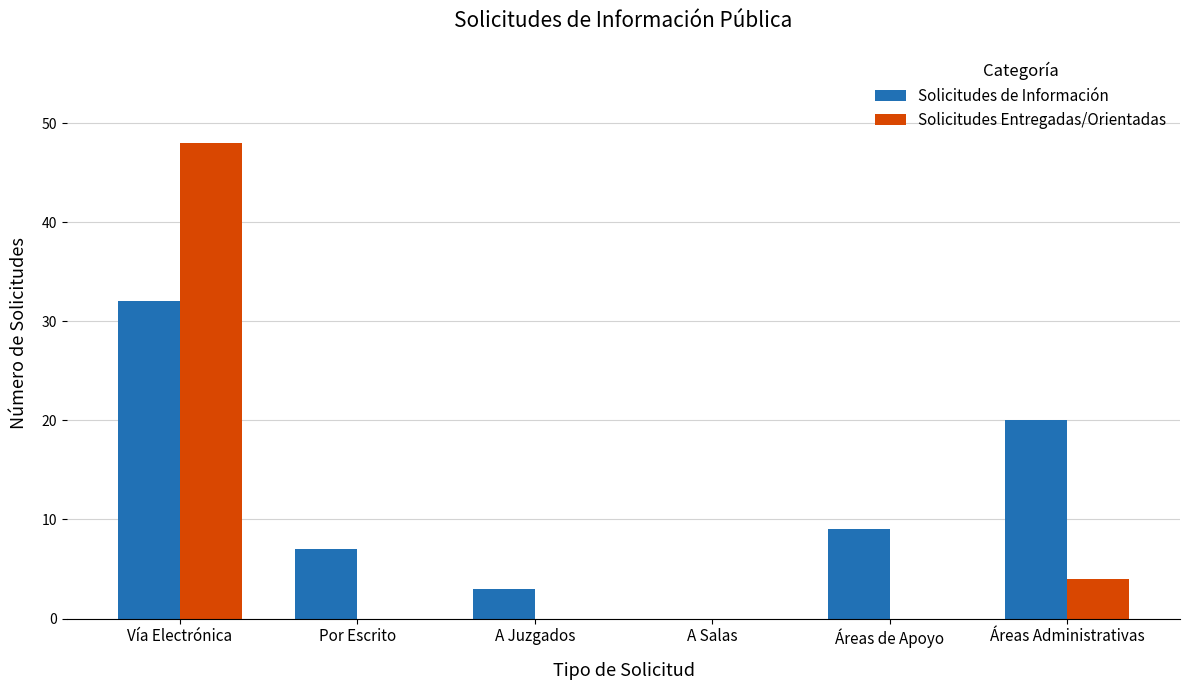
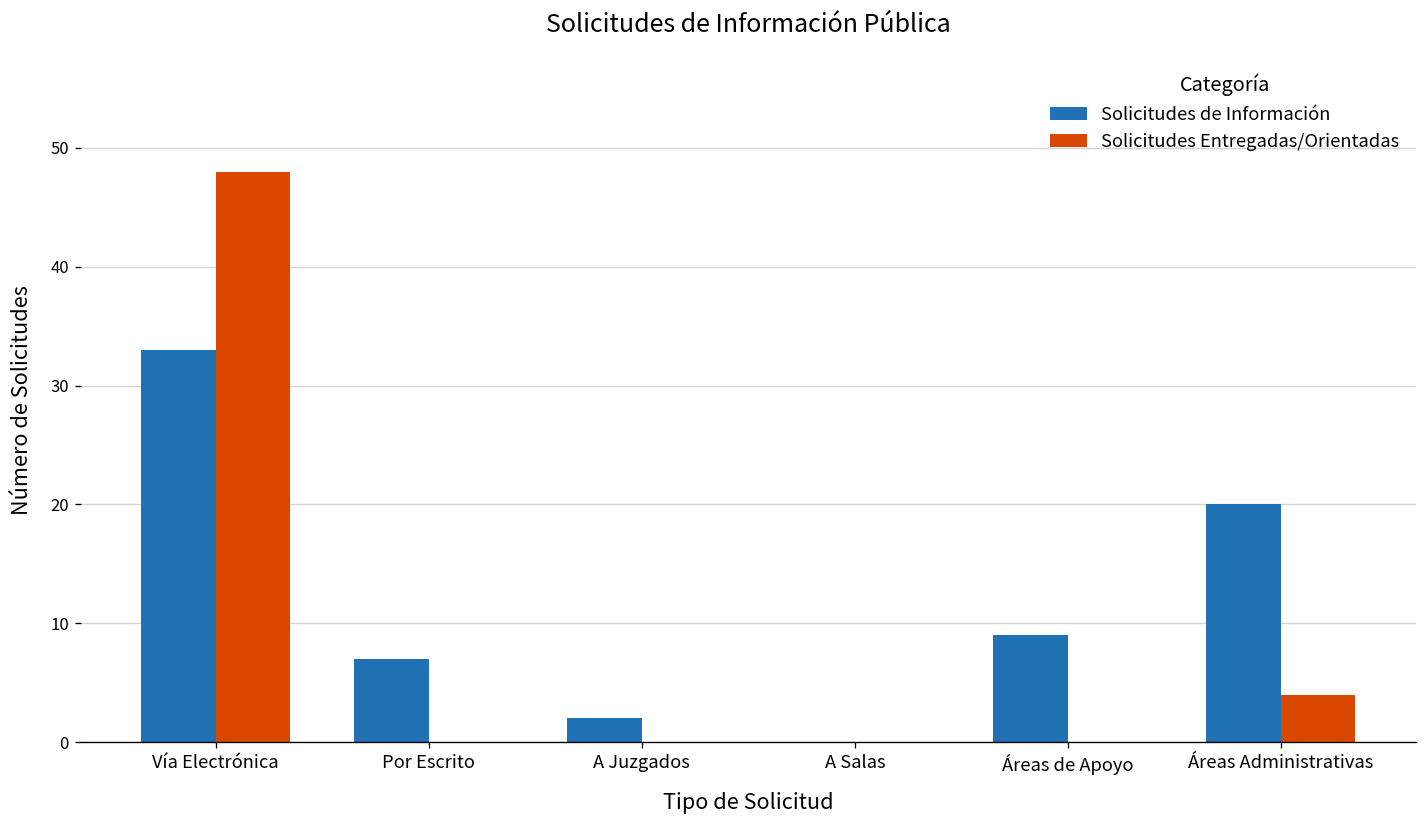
Solicitudes de Información, Vía Electrónica: 32 -> 33
Solicitudes de Información, A Juzgados: 3 -> 2
